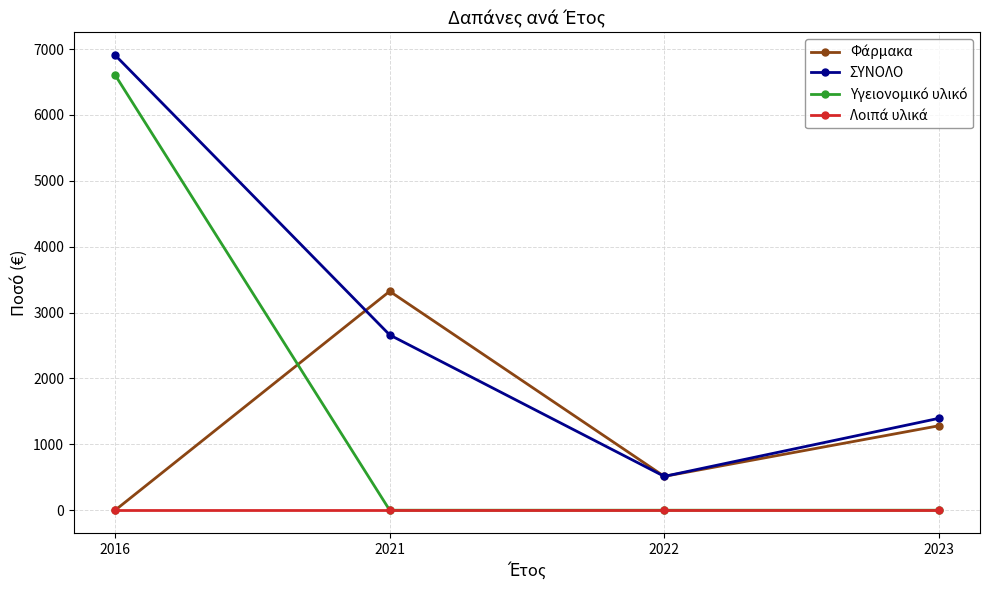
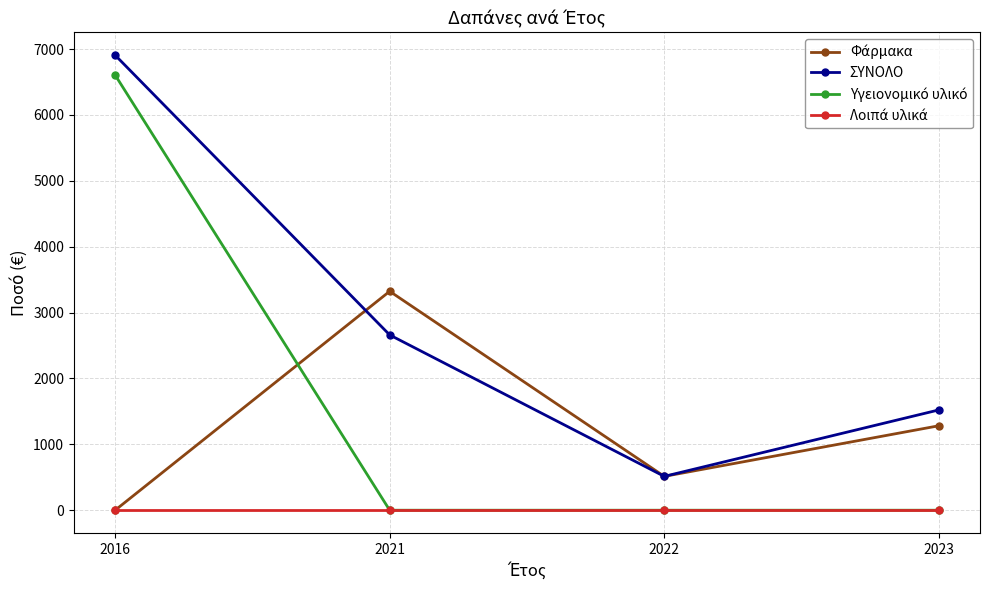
ΣΥΝΟΛΟ, 2023: 1400 -> 1500
